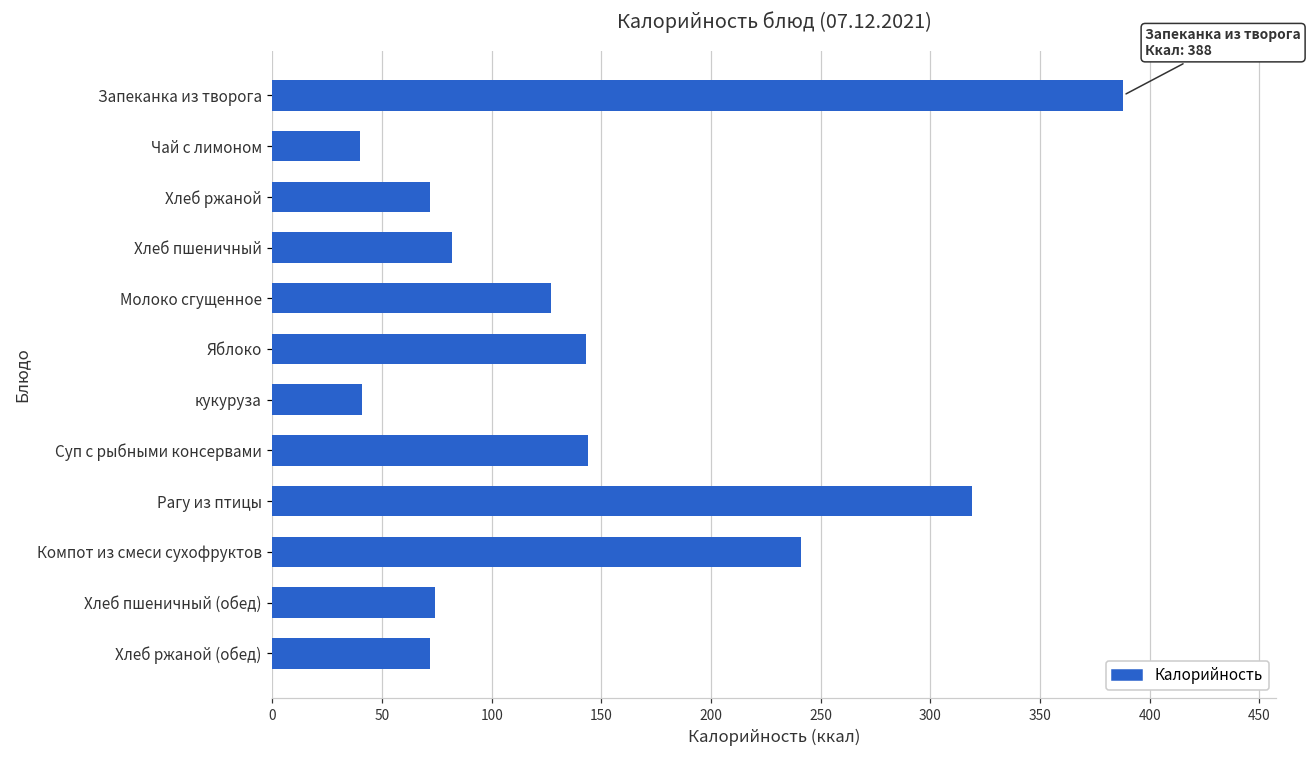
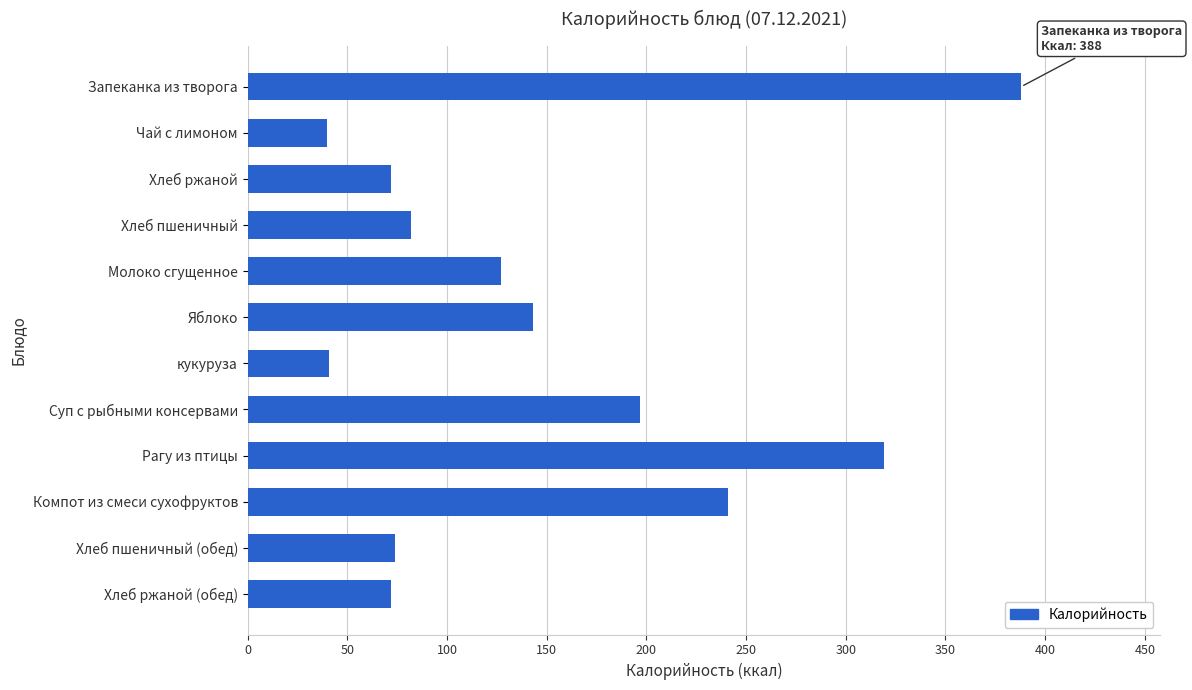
Суп с рыбными консервами: 144 -> 197
